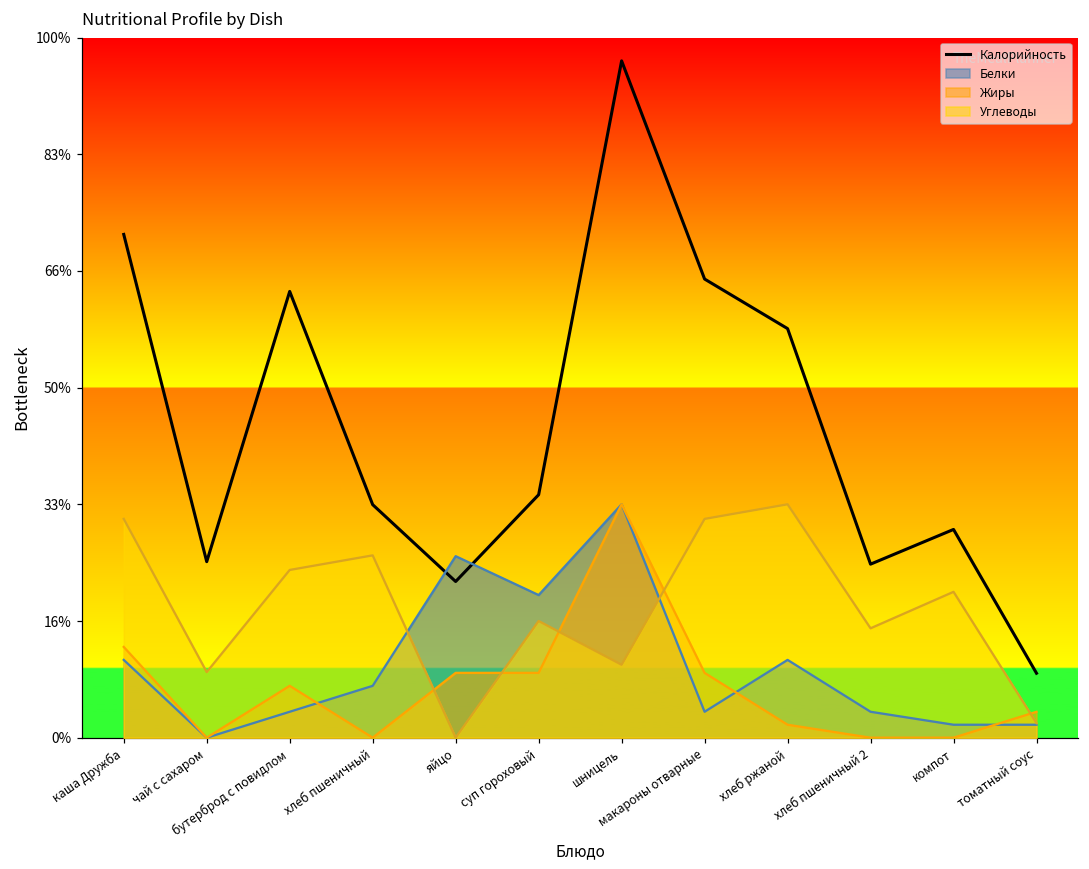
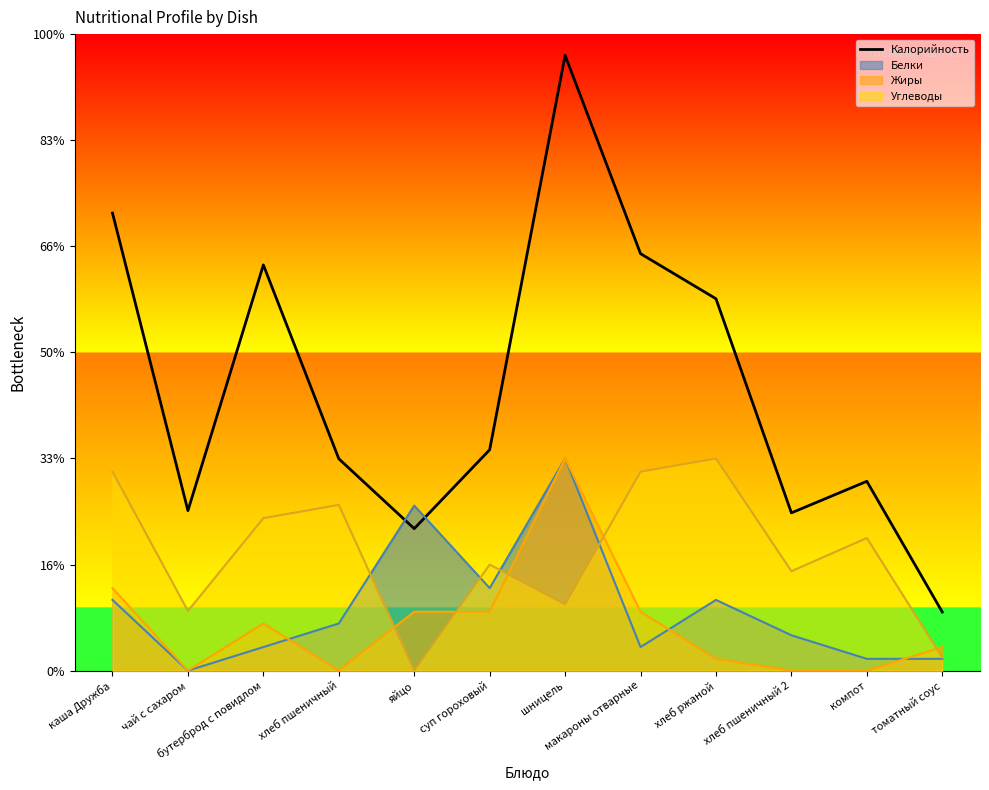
Белки, суп гороховый: 20% -> 13%
Белки, хлеб пшеничный 2: 4% -> 6%
